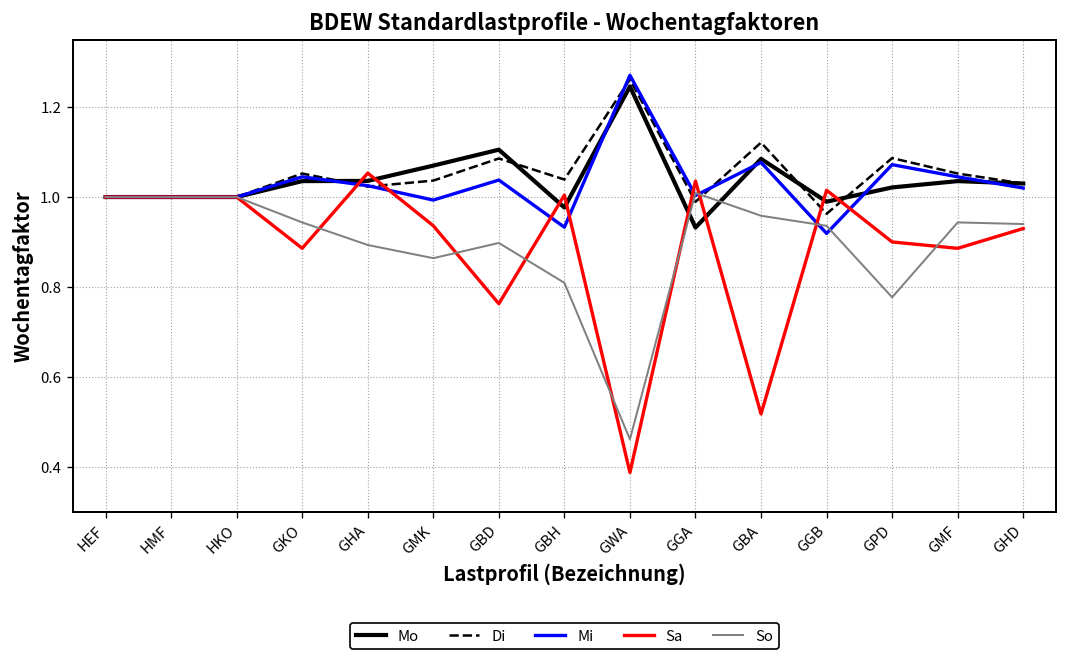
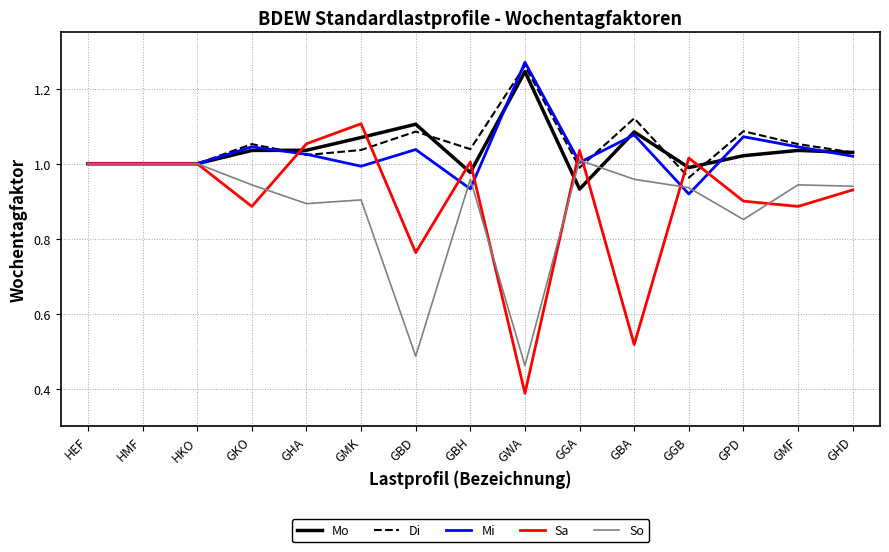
Sa, GMK: 0.94 -> 1.11
So, GMK: 0.86 -> 0.90
So, GBD: 0.90 -> 0.49
So, GBH: 0.81 -> 0.96
So, GPD: 0.78 -> 0.85
